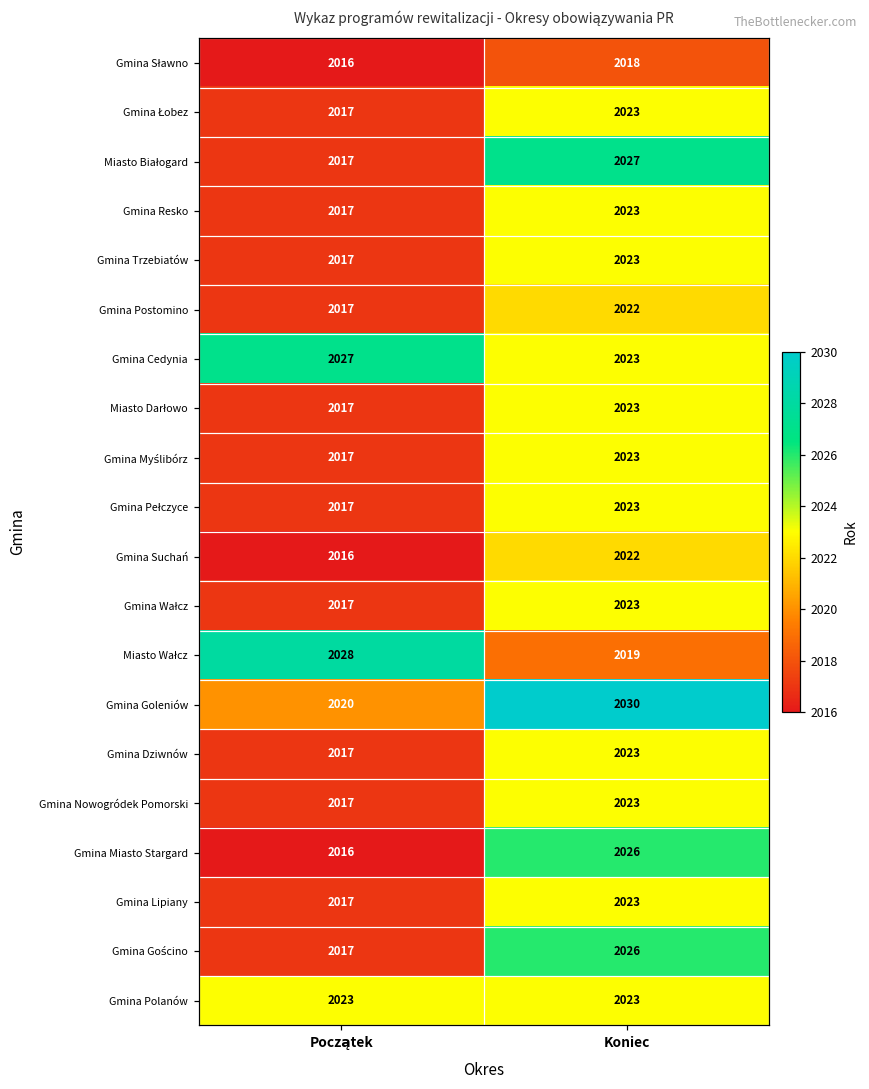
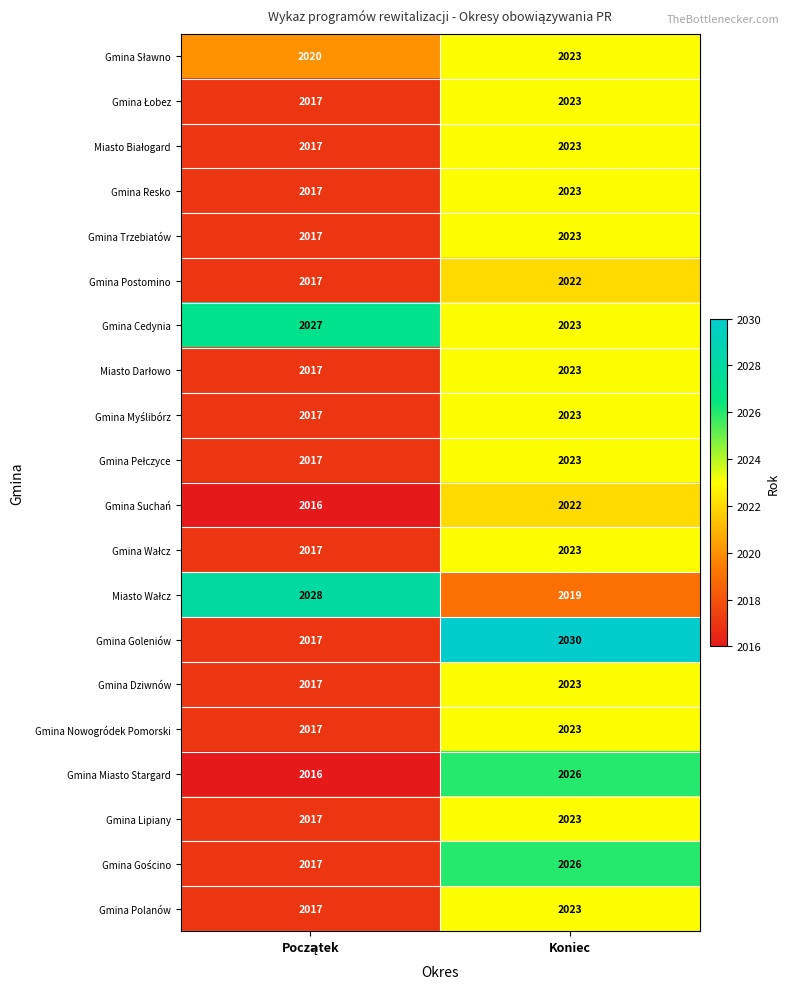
Gmina Sławno, Początek: 2016 -> 2020
Gmina Sławno, Koniec: 2018 -> 2023
Miasto Białogard, Koniec: 2027 -> 2023
Gmina Goleniów, Początek: 2020 -> 2017
Gmina Polanów, Początek: 2023 -> 2017
